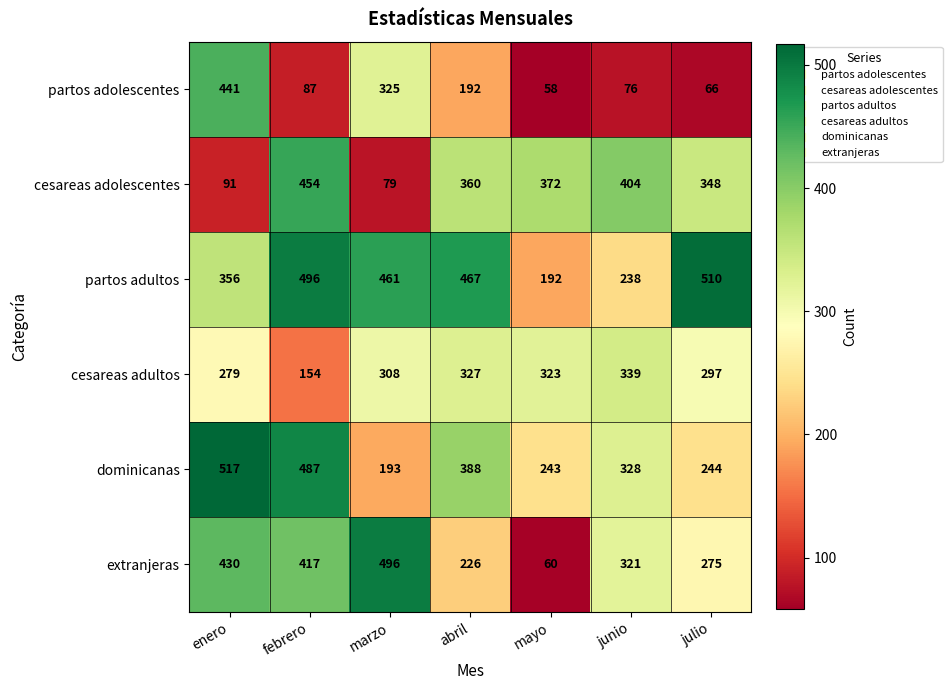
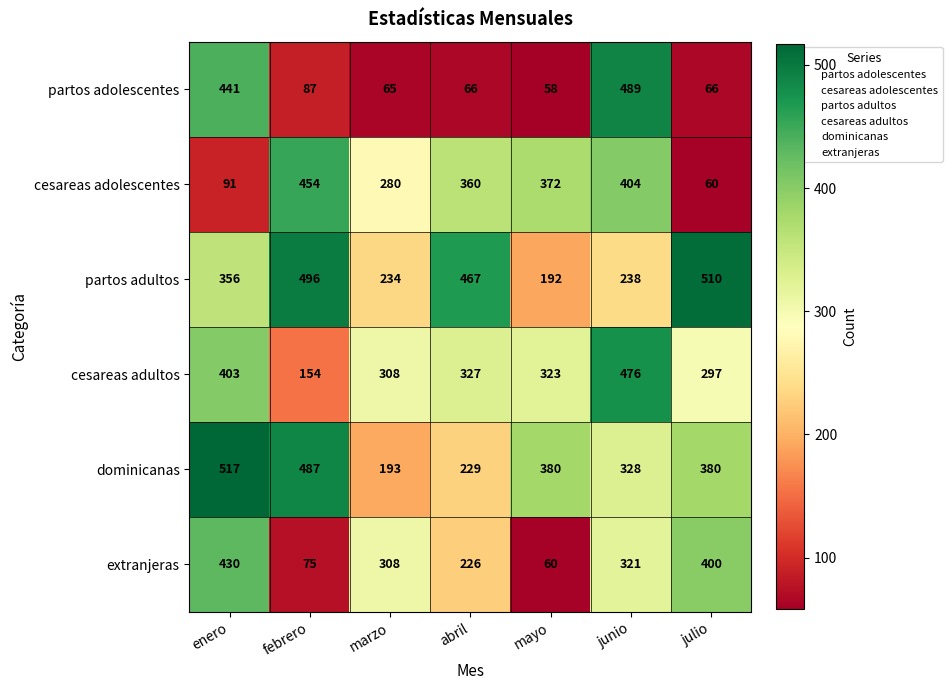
partos adolescentes, marzo: 325 -> 65
partos adolescentes, abril: 192 -> 66
partos adolescentes, junio: 76 -> 489
cesareas adolescentes, marzo: 79 -> 280
cesareas adolescentes, julio: 348 -> 60
partos adultos, marzo: 461 -> 234
cesareas adultos, enero: 279 -> 403
cesareas adultos, junio: 339 -> 476
dominicanas, abril: 388 -> 229
dominicanas, mayo: 243 -> 380
dominicanas, julio: 244 -> 380
extranjeras, febrero: 417 -> 75
extranjeras, marzo: 496 -> 308
extranjeras, julio: 275 -> 400
